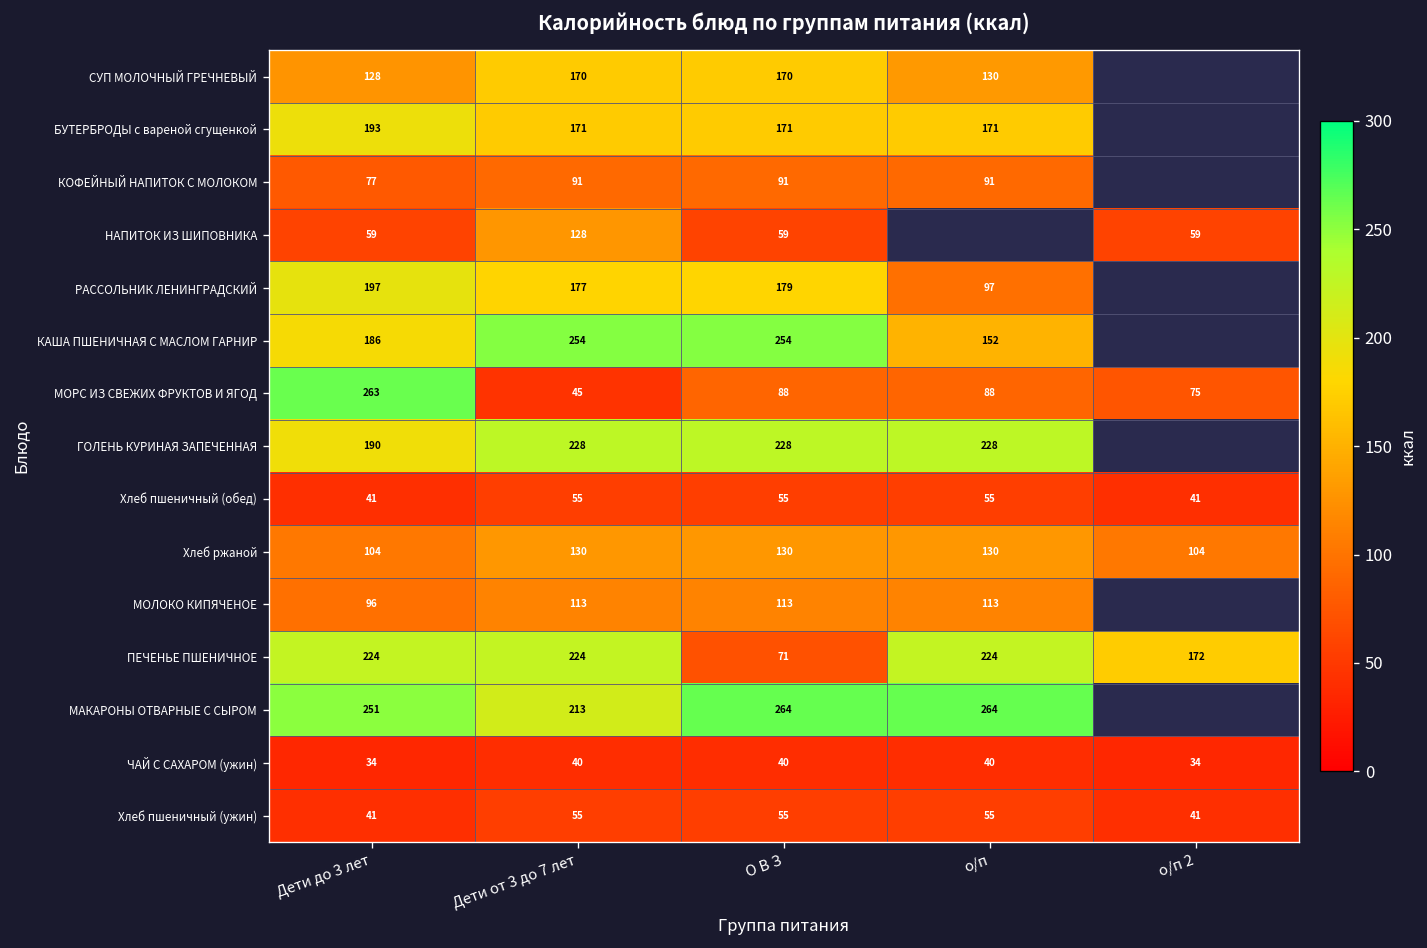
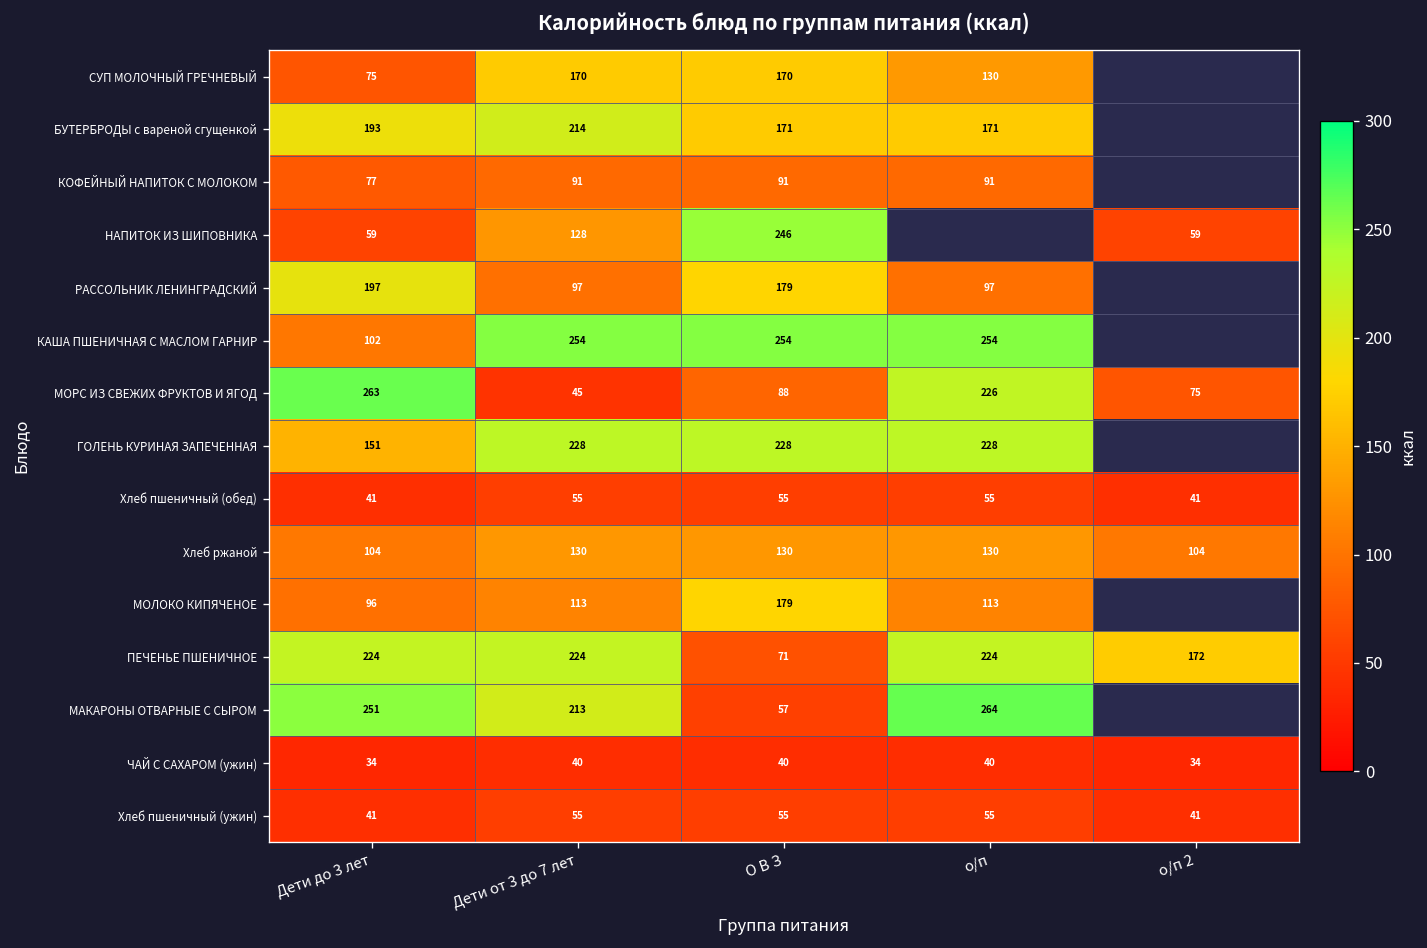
СУП МОЛОЧНЫЙ ГРЕЧНЕВЫЙ, Дети до 3 лет: 128 -> 75
БУТЕРБРОДЫ с вареной сгущенкой, Дети от 3 до 7 лет: 171 -> 214
НАПИТОК ИЗ ШИПОВНИКА, О В З: 59 -> 246
РАССОЛЬНИК ЛЕНИНГРАДСКИЙ, Дети от 3 до 7 лет: 177 -> 97
КАША ПШЕНИЧНАЯ С МАСЛОМ ГАРНИР, Дети до 3 лет: 186 -> 102
КАША ПШЕНИЧНАЯ С МАСЛОМ ГАРНИР, о/п: 152 -> 254
МОРС ИЗ СВЕЖИХ ФРУКТОВ И ЯГОД, о/п: 88 -> 226
ГОЛЕНЬ КУРИНАЯ ЗАПЕЧЕННАЯ, Дети до 3 лет: 190 -> 151
МОЛОКО КИПЯЧЕНОЕ, О В З: 113 -> 179
МАКАРОНЫ ОТВАРНЫЕ С СЫРОМ, О В З: 264 -> 57
